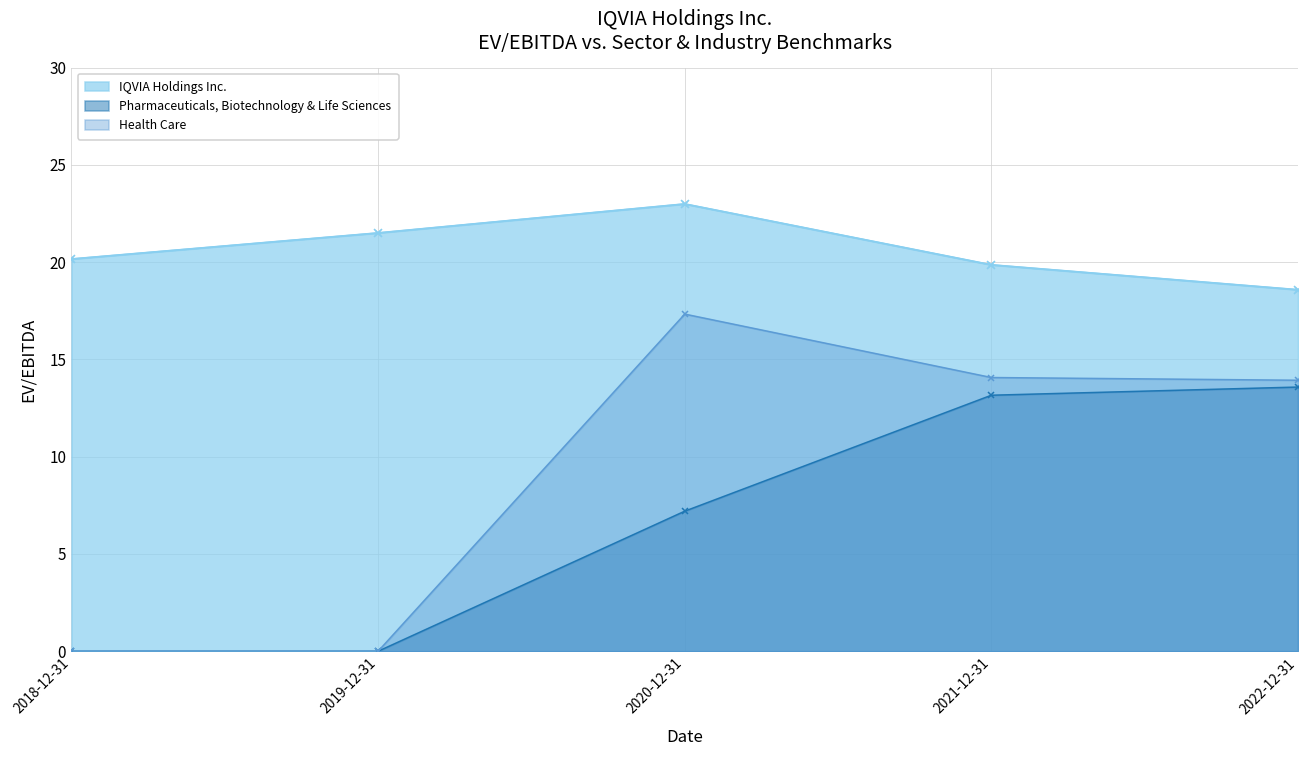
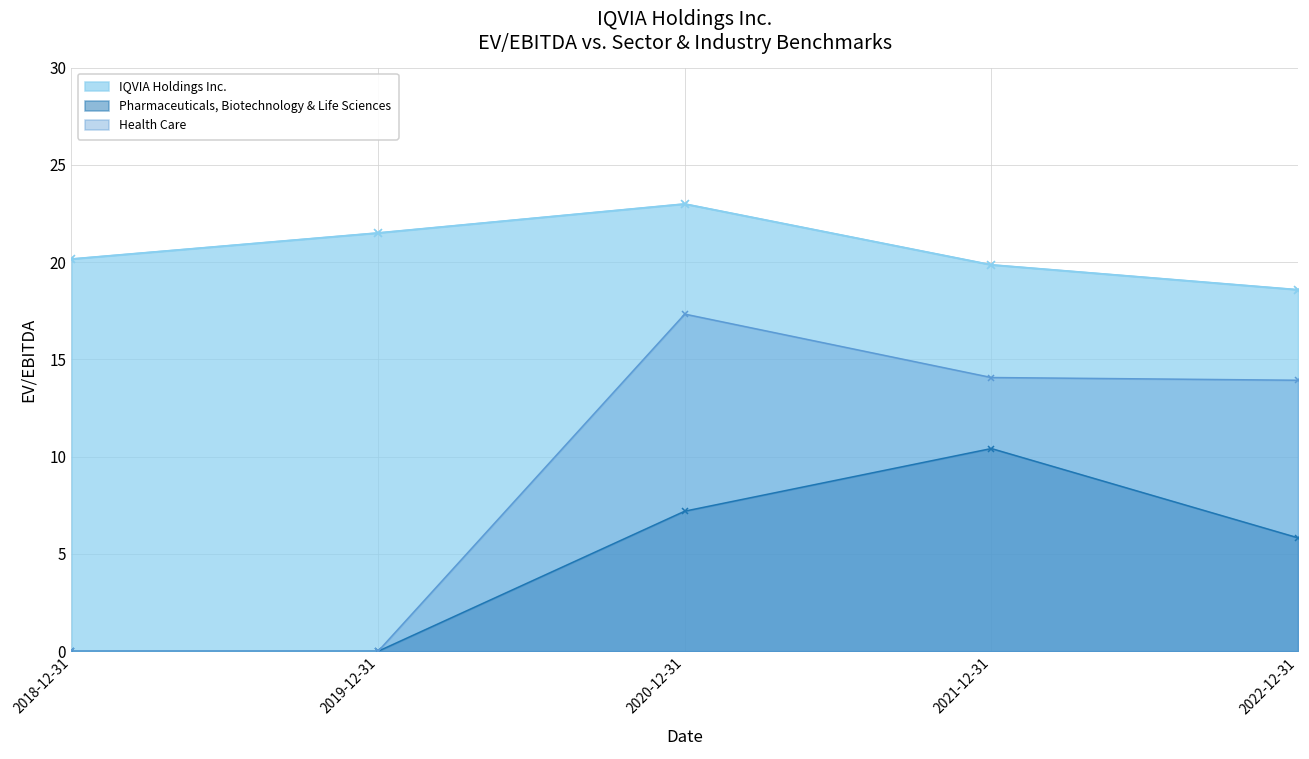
Pharmaceuticals, Biotechnology & Life Sciences, 2021-12-31: 13.2 -> 10.4
Pharmaceuticals, Biotechnology & Life Sciences, 2022-12-31: 13.6 -> 5.8
